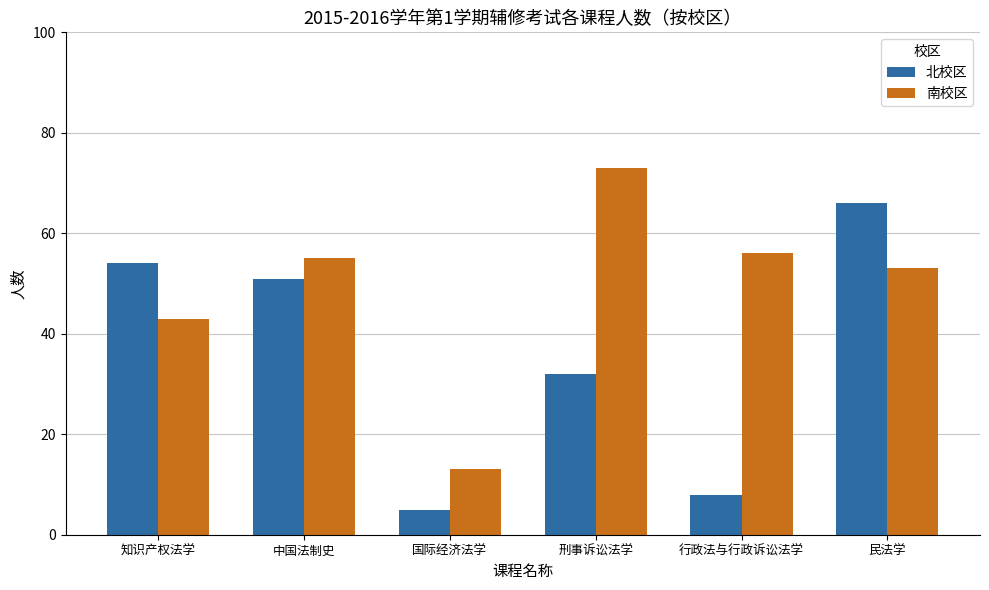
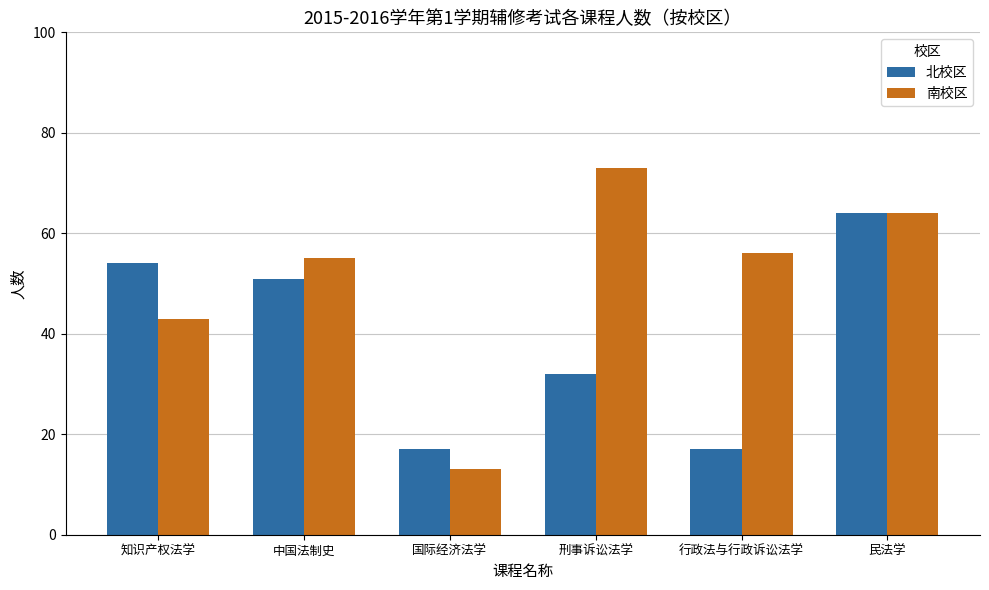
北校区, 国际经济法学: 5 -> 17
北校区, 行政法与行政诉讼法学: 8 -> 17
北校区, 民法学: 66 -> 64
南校区, 民法学: 53 -> 64
